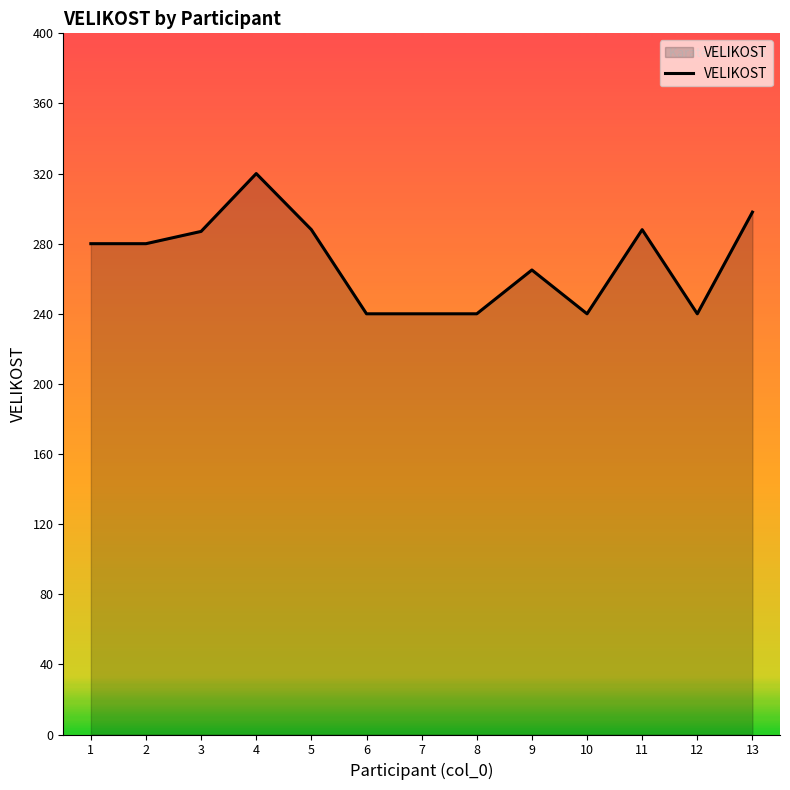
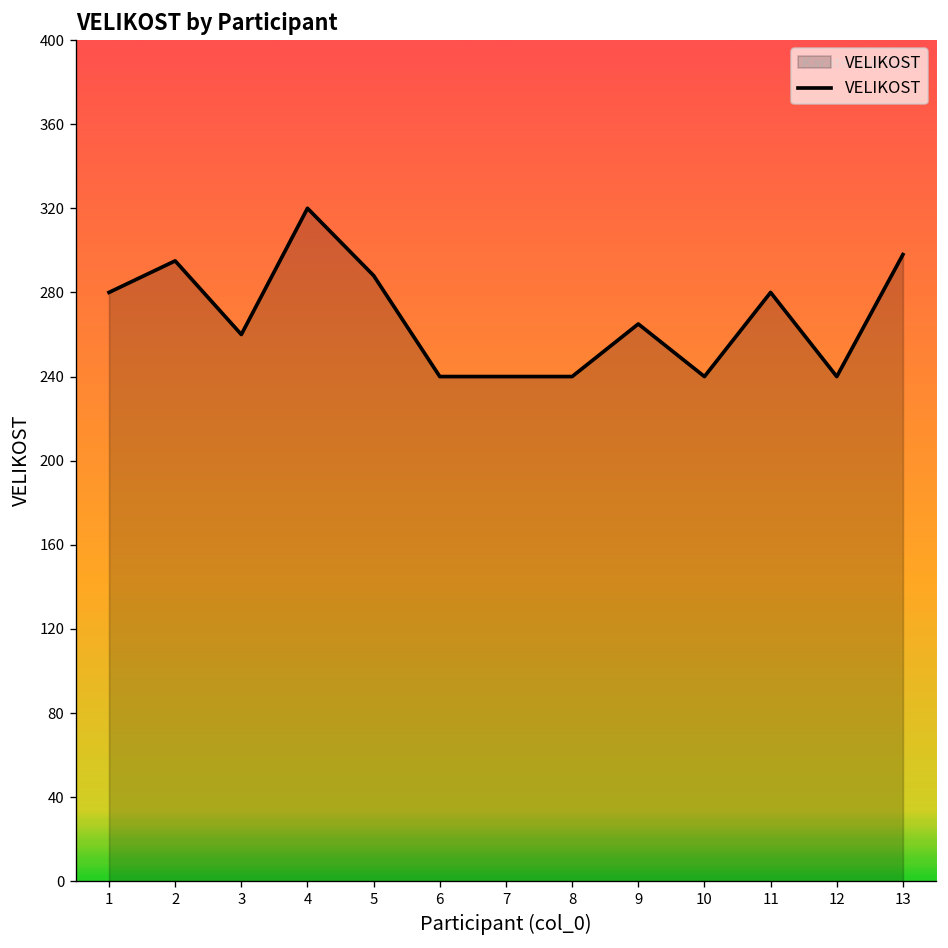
2: 280 -> 295
3: 287 -> 260
11: 288 -> 280
